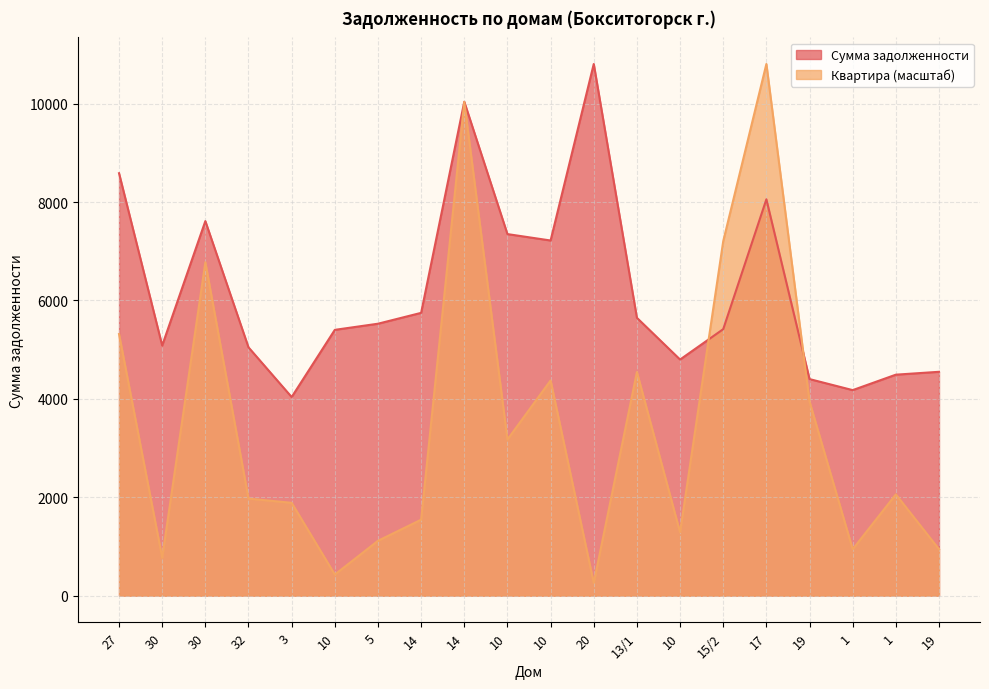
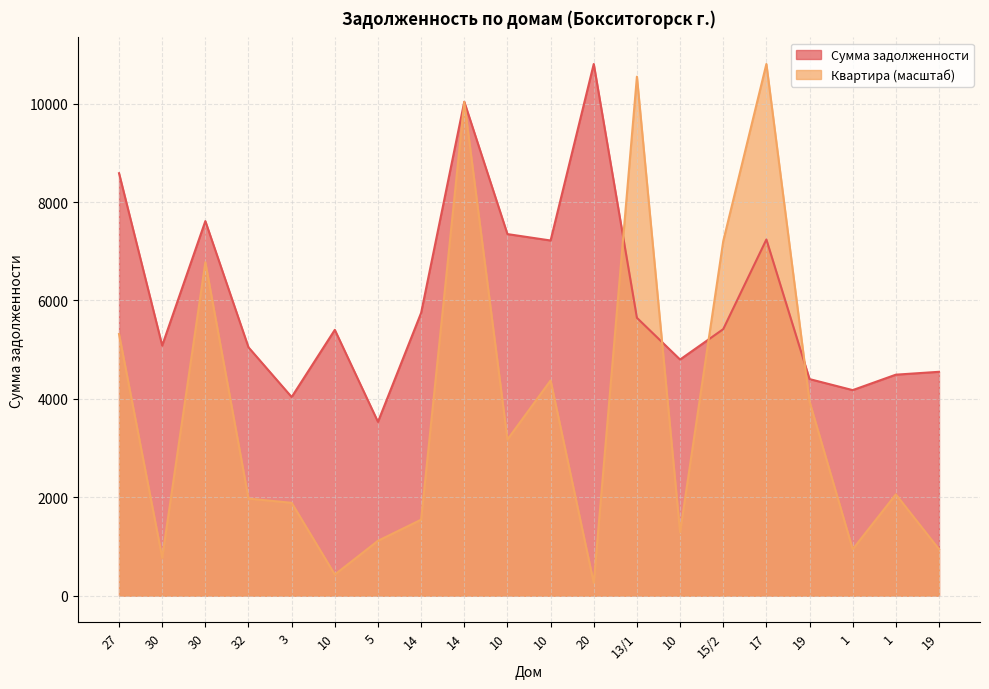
Сумма задолженности, 5: 5500 -> 3500
Квартира (масштаб), 13/1: 4500 -> 10500
Сумма задолженности, 17: 8100 -> 7200
